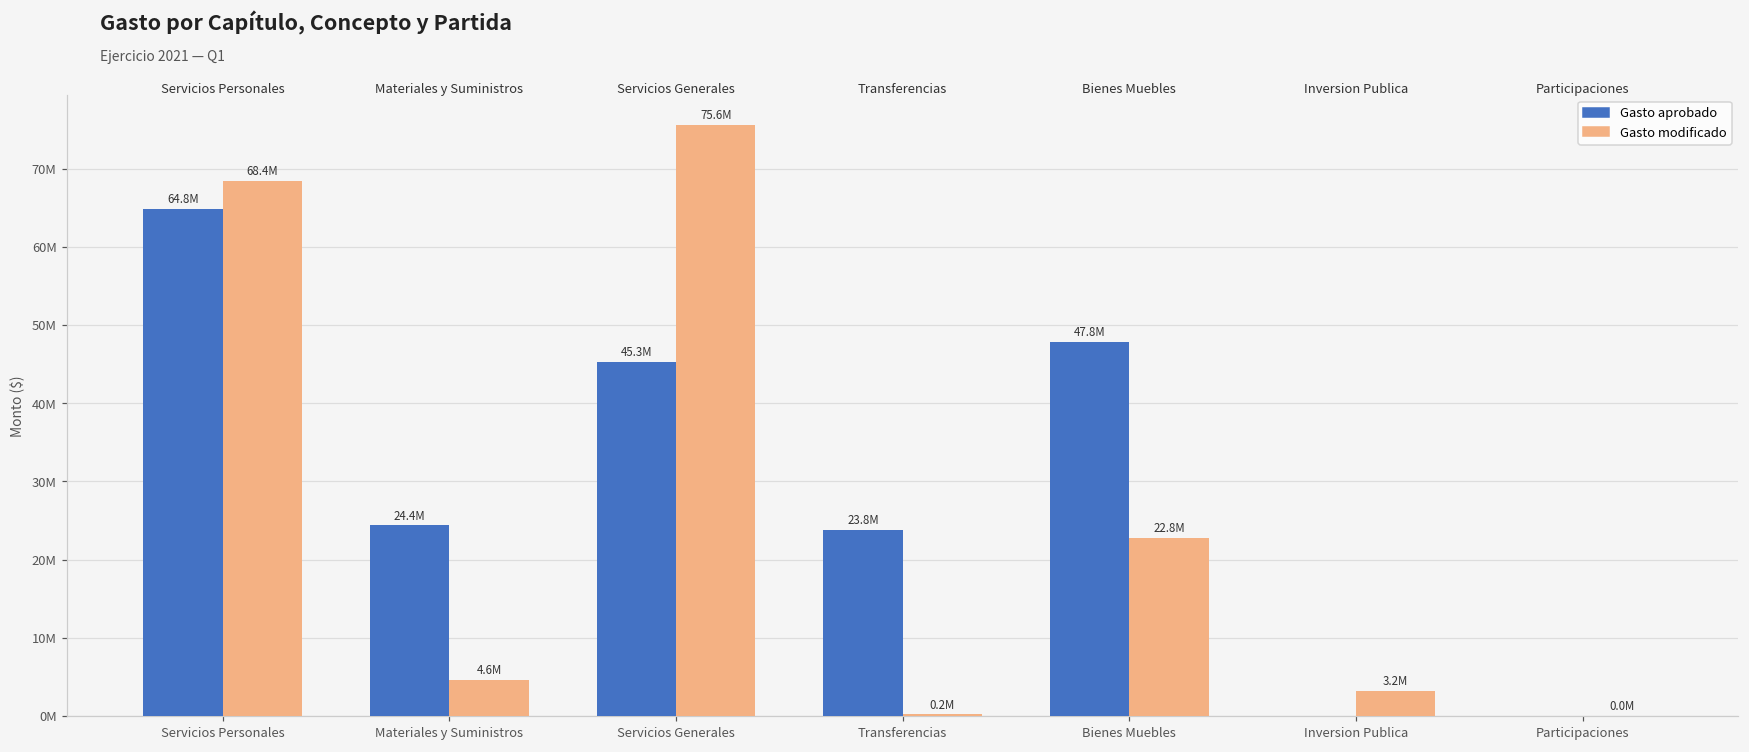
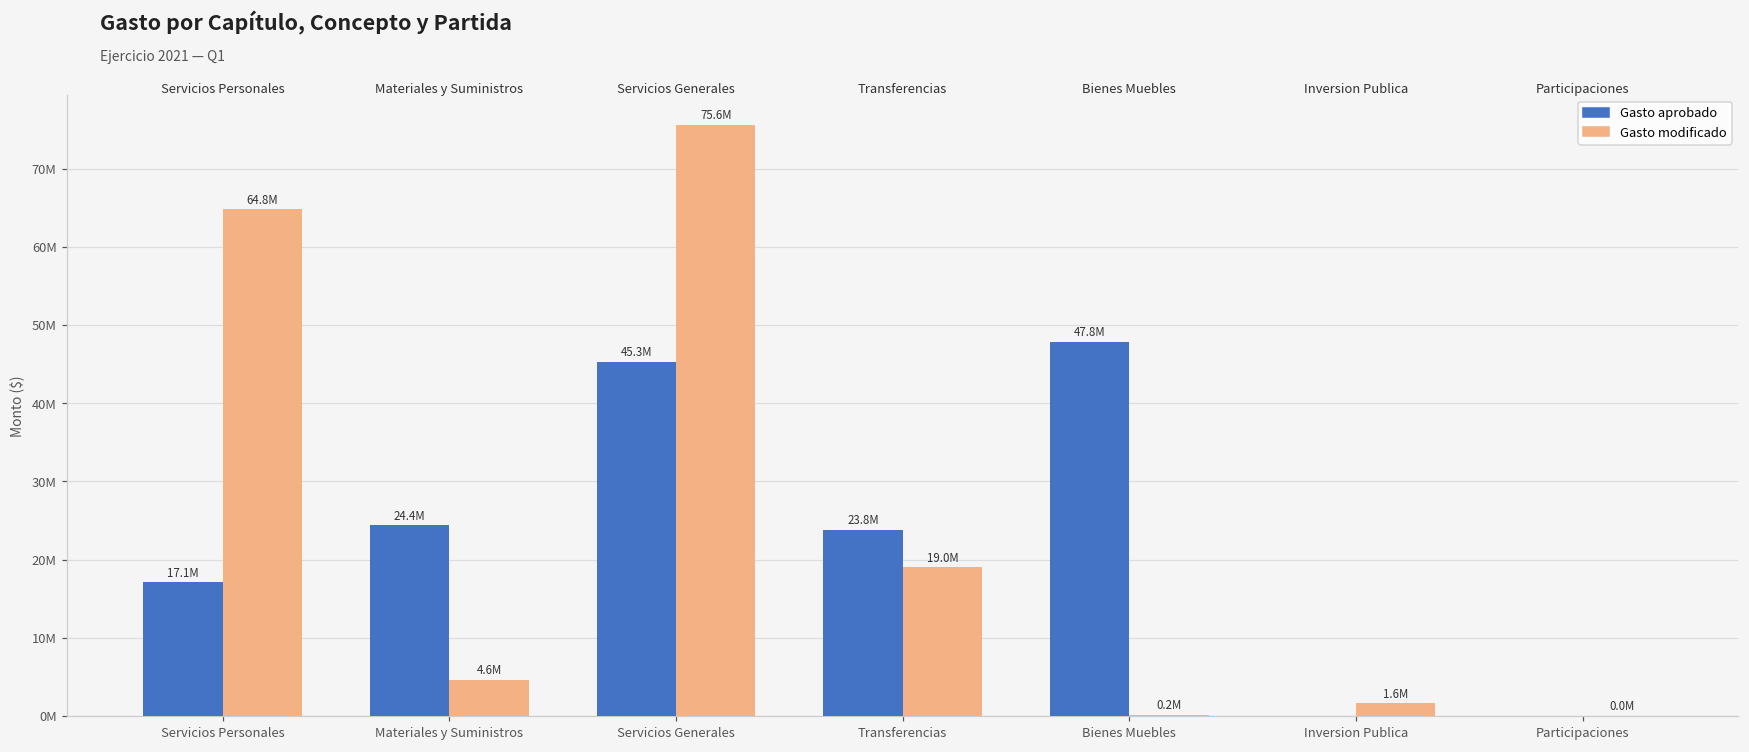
Gasto aprobado, Servicios Personales: 64.8M -> 17.1M
Gasto modificado, Servicios Personales: 68.4M -> 64.8M
Gasto modificado, Transferencias: 0.2M -> 19.0M
Gasto modificado, Bienes Muebles: 22.8M -> 0.2M
Gasto modificado, Inversion Publica: 3.2M -> 1.6M
